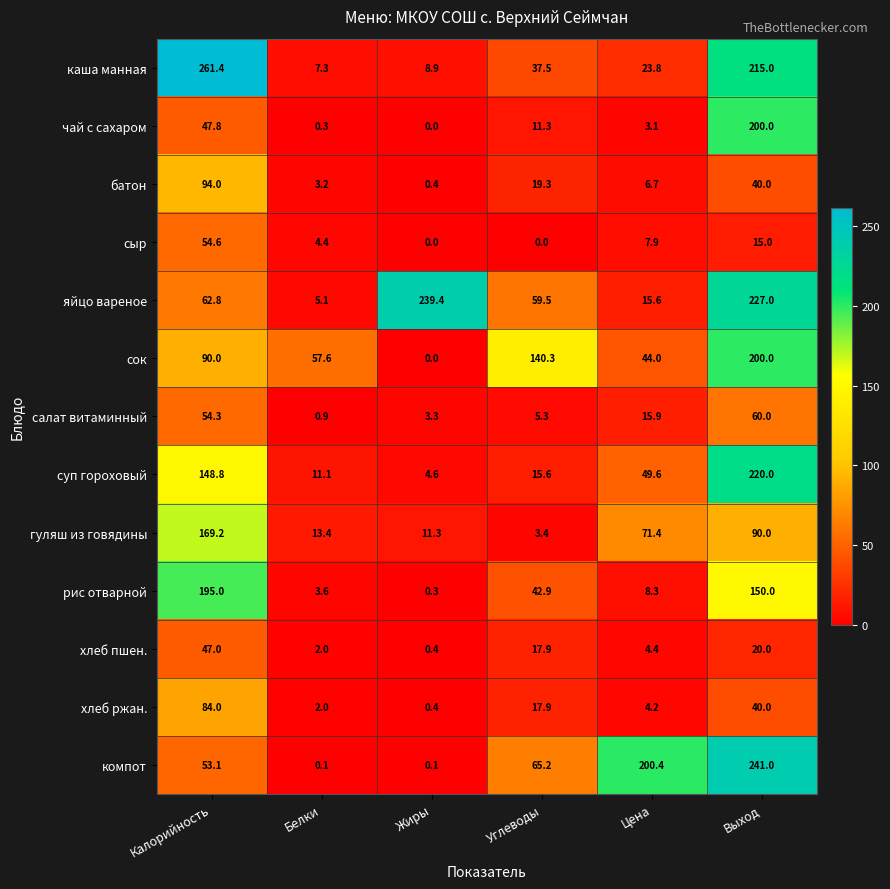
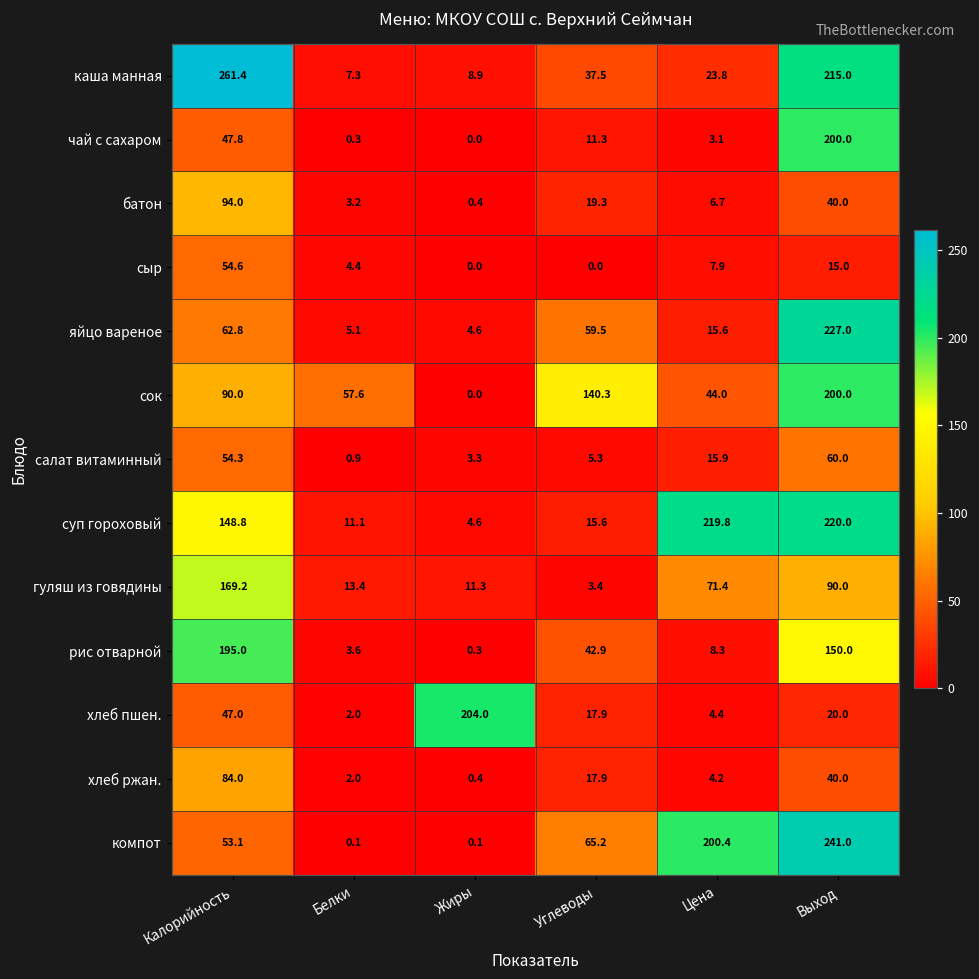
яйцо вареное, Жиры: 239.4 -> 4.6
суп гороховый, Цена: 49.6 -> 219.8
хлеб пшен., Жиры: 0.4 -> 204.0
